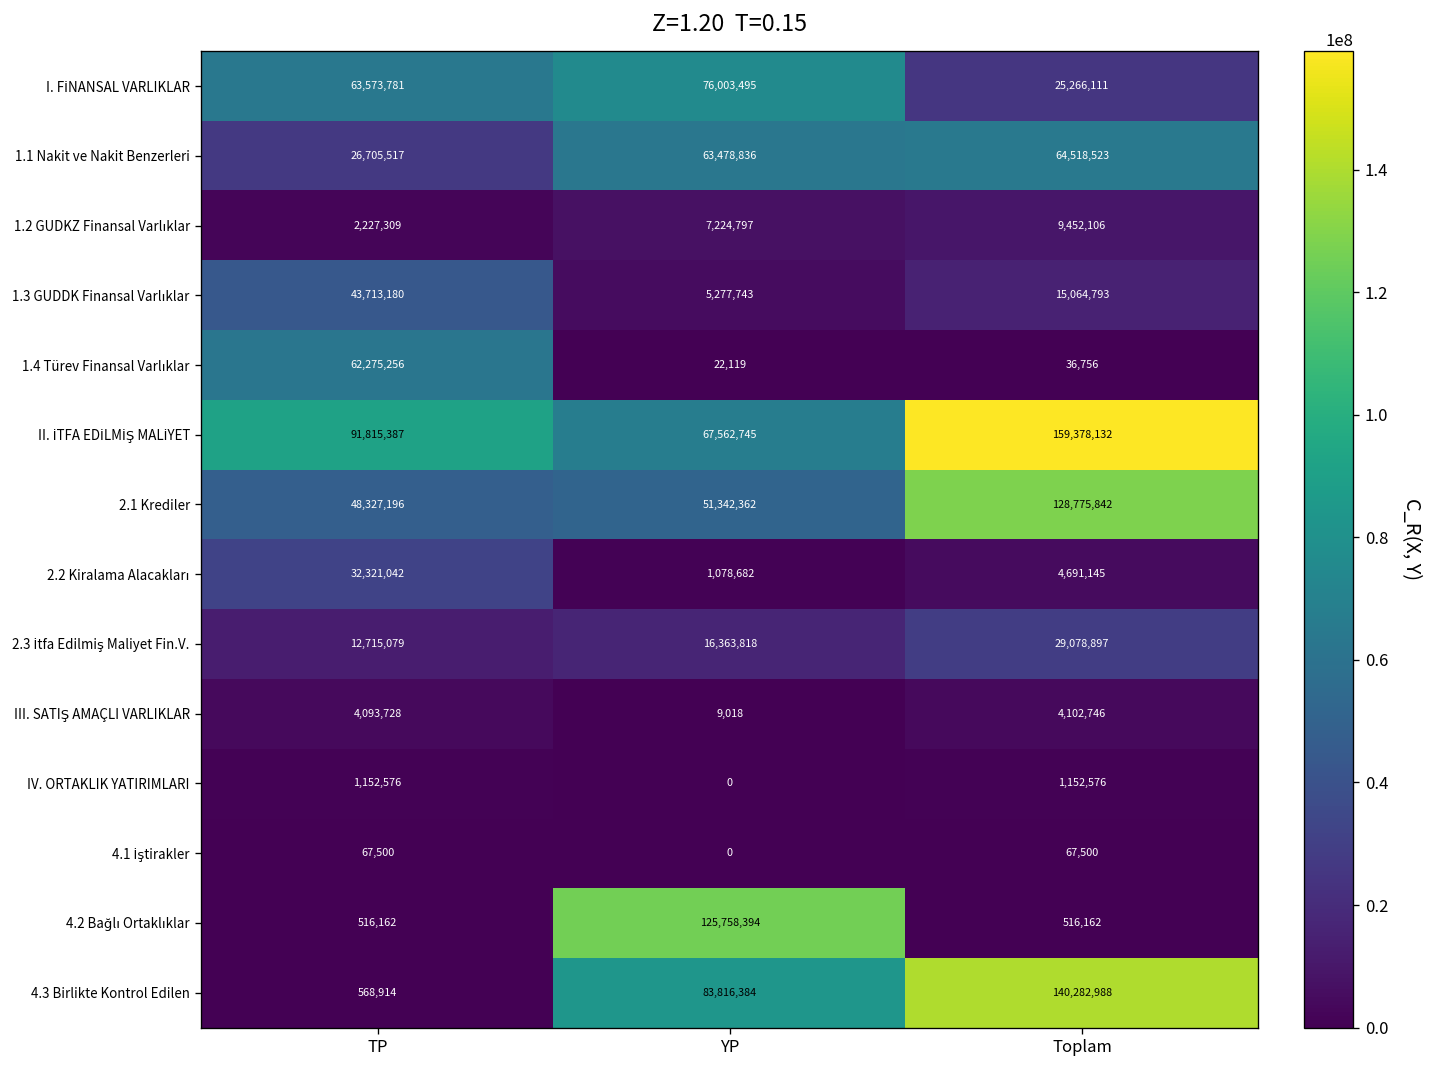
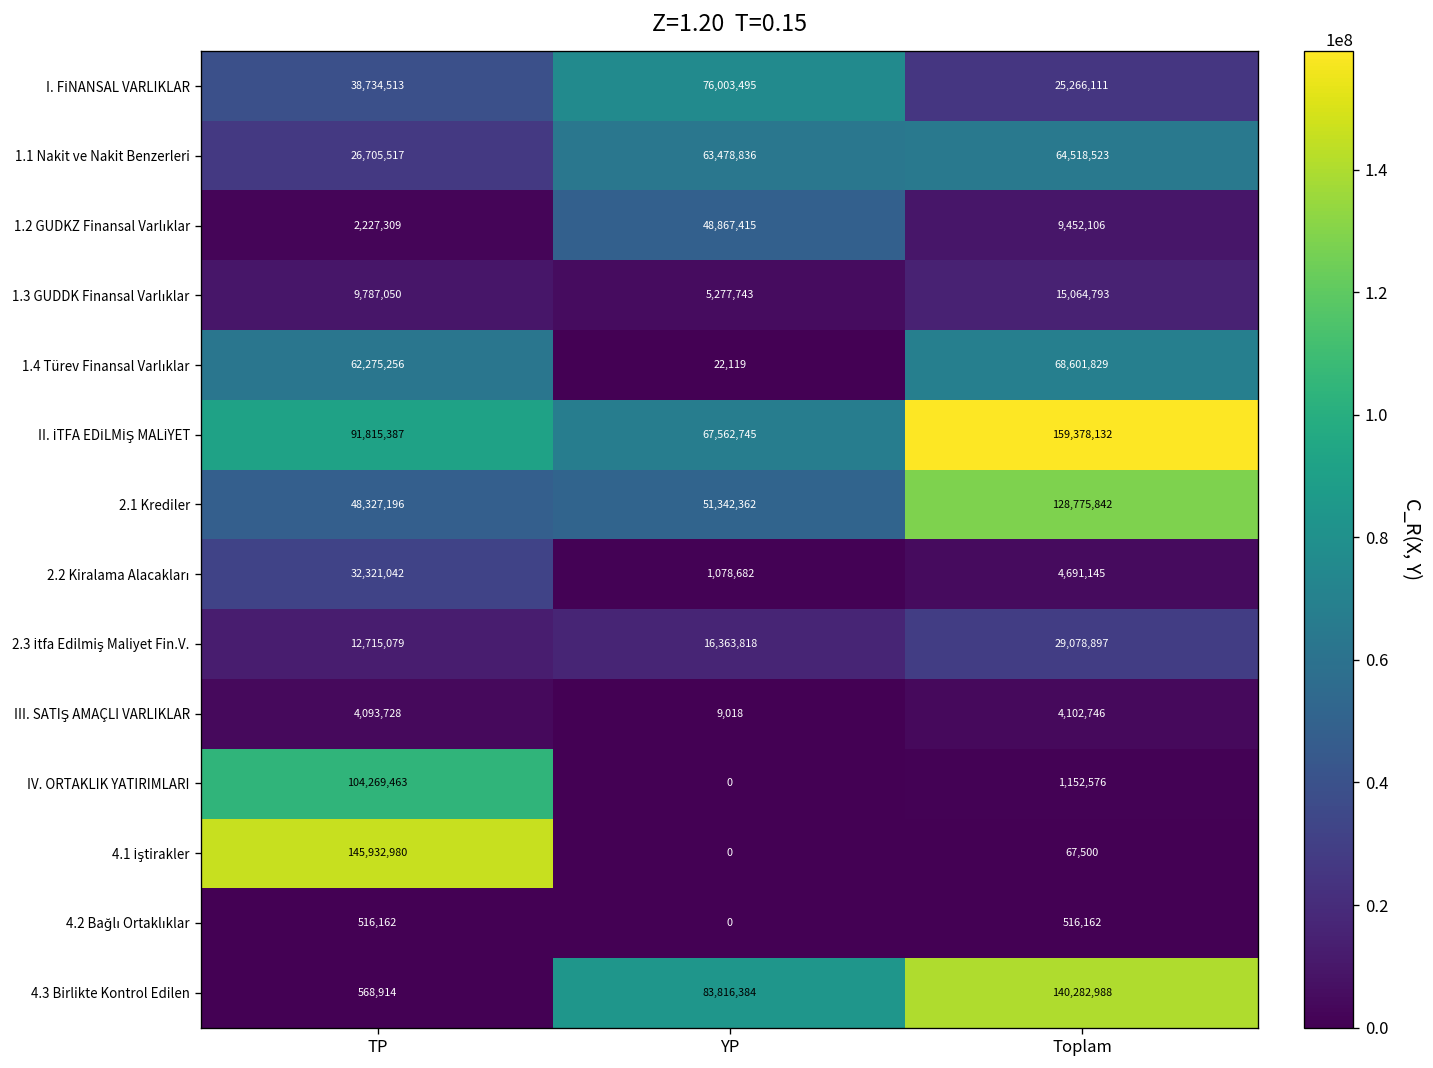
I. FİNANSAL VARLIKLAR, TP: 63,573,781 -> 38,734,513
1.2 GUDKZ Finansal Varlıklar, YP: 7,224,797 -> 48,867,415
1.3 GUDDK Finansal Varlıklar, TP: 43,713,180 -> 9,787,050
1.4 Türev Finansal Varlıklar, Toplam: 36,756 -> 68,601,829
IV. ORTAKLIK YATIRIMLARI, TP: 1,152,576 -> 104,269,463
4.1 İştirakler, TP: 67,500 -> 145,932,980
4.2 Bağlı Ortaklıklar, YP: 125,758,394 -> 0
